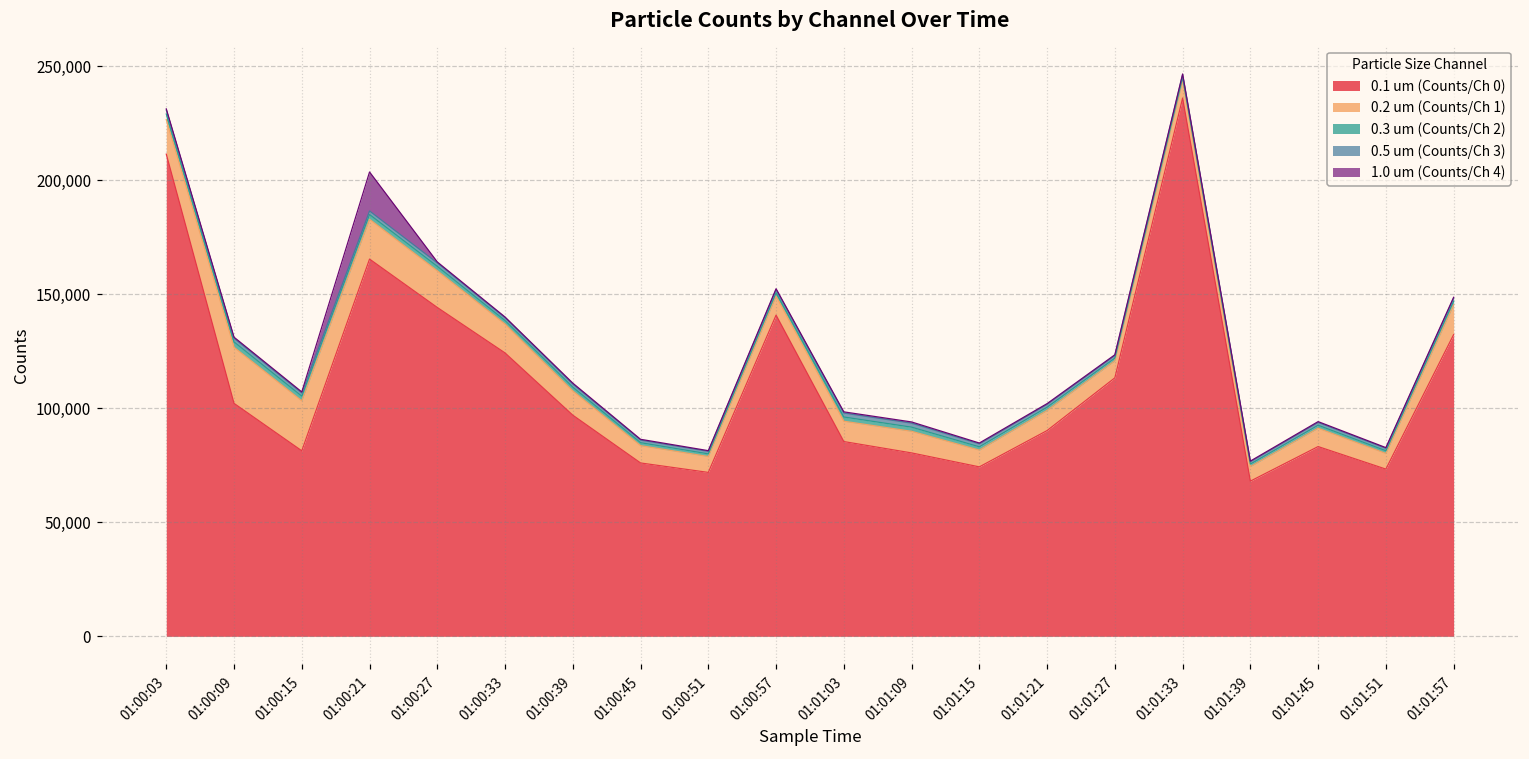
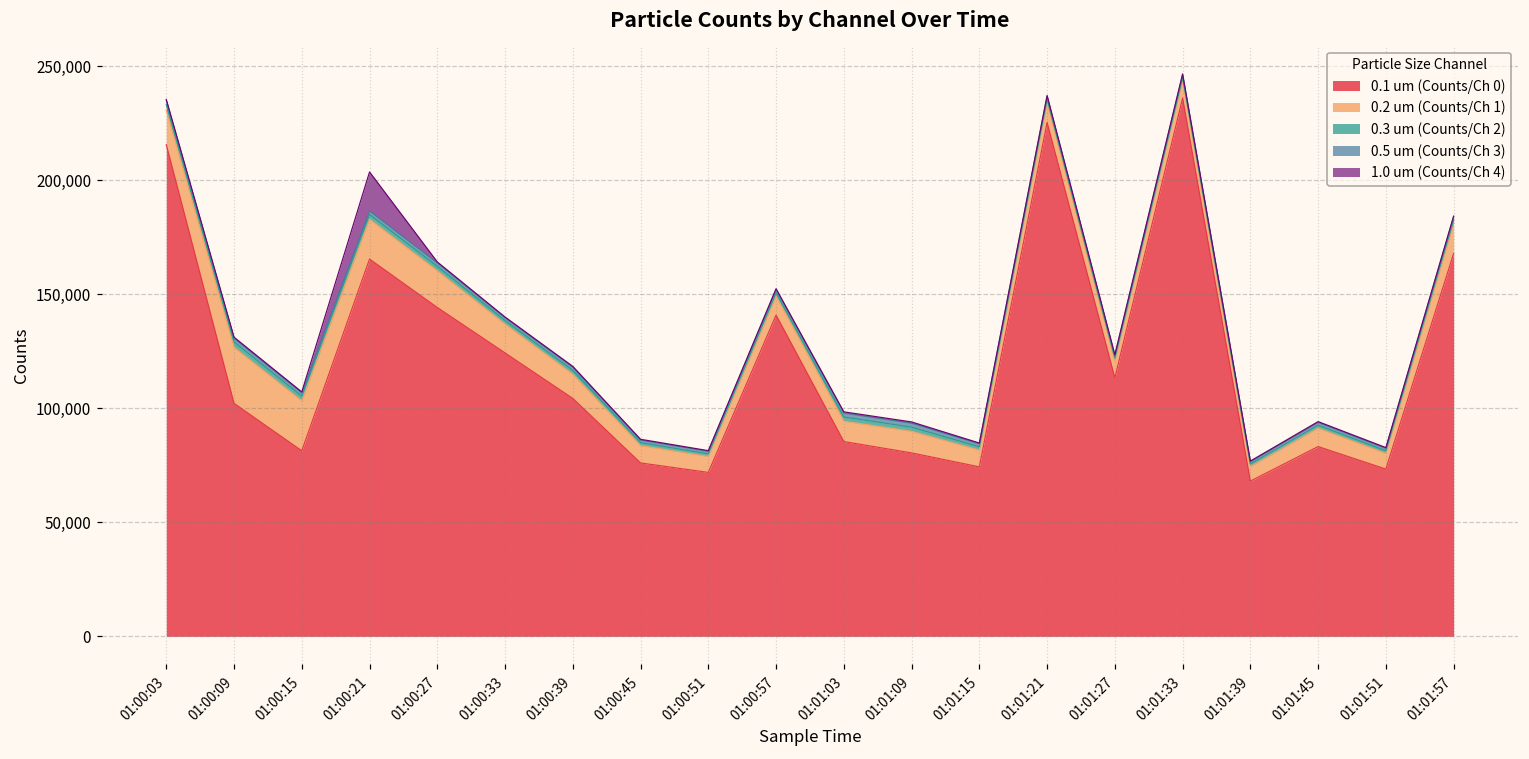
0.1 um (Counts/Ch 0), 01:00:03: 211,000 -> 216,000
0.1 um (Counts/Ch 0), 01:00:39: 97,000 -> 104,000
0.1 um (Counts/Ch 0), 01:01:21: 90,000 -> 225,000
0.1 um (Counts/Ch 0), 01:01:57: 132,000 -> 168,000
